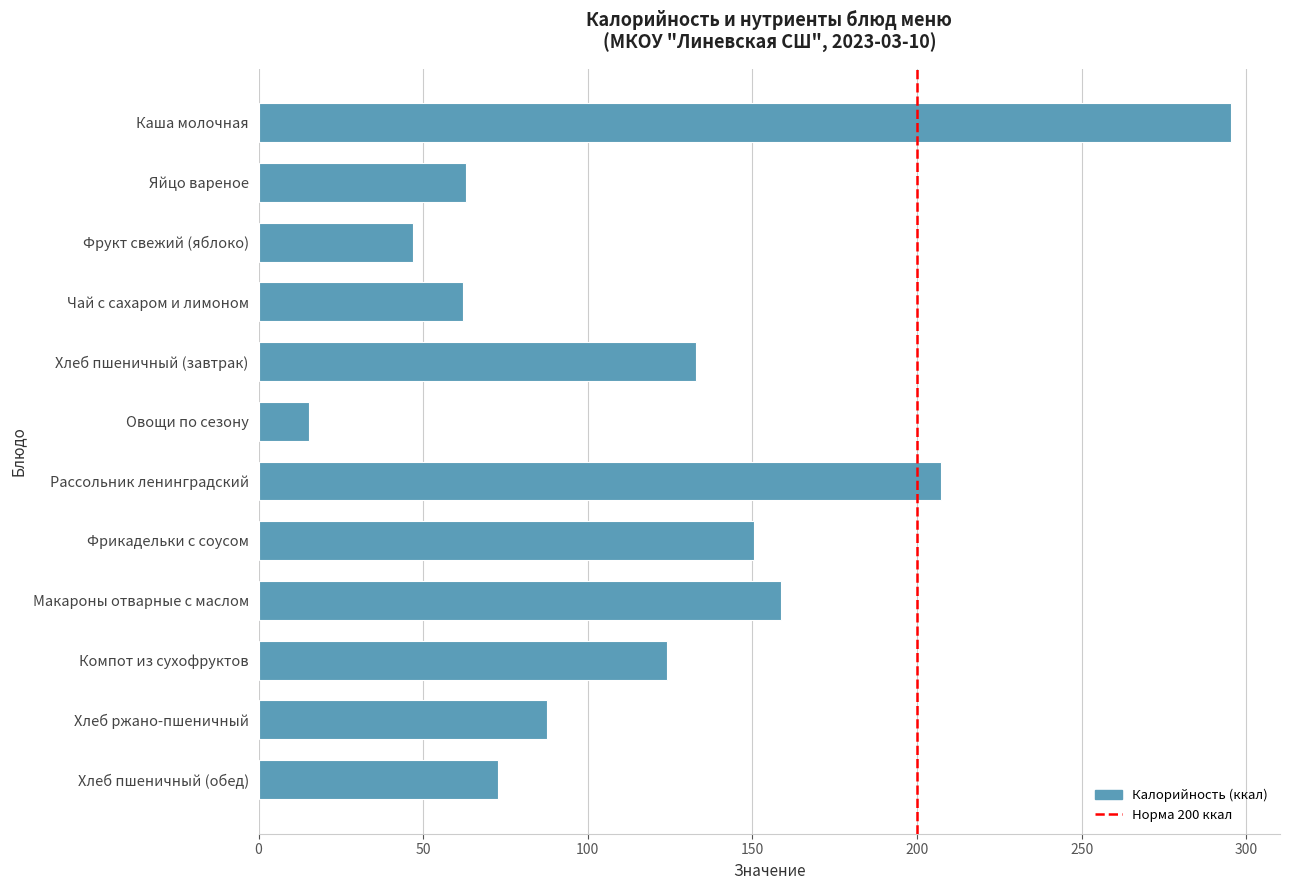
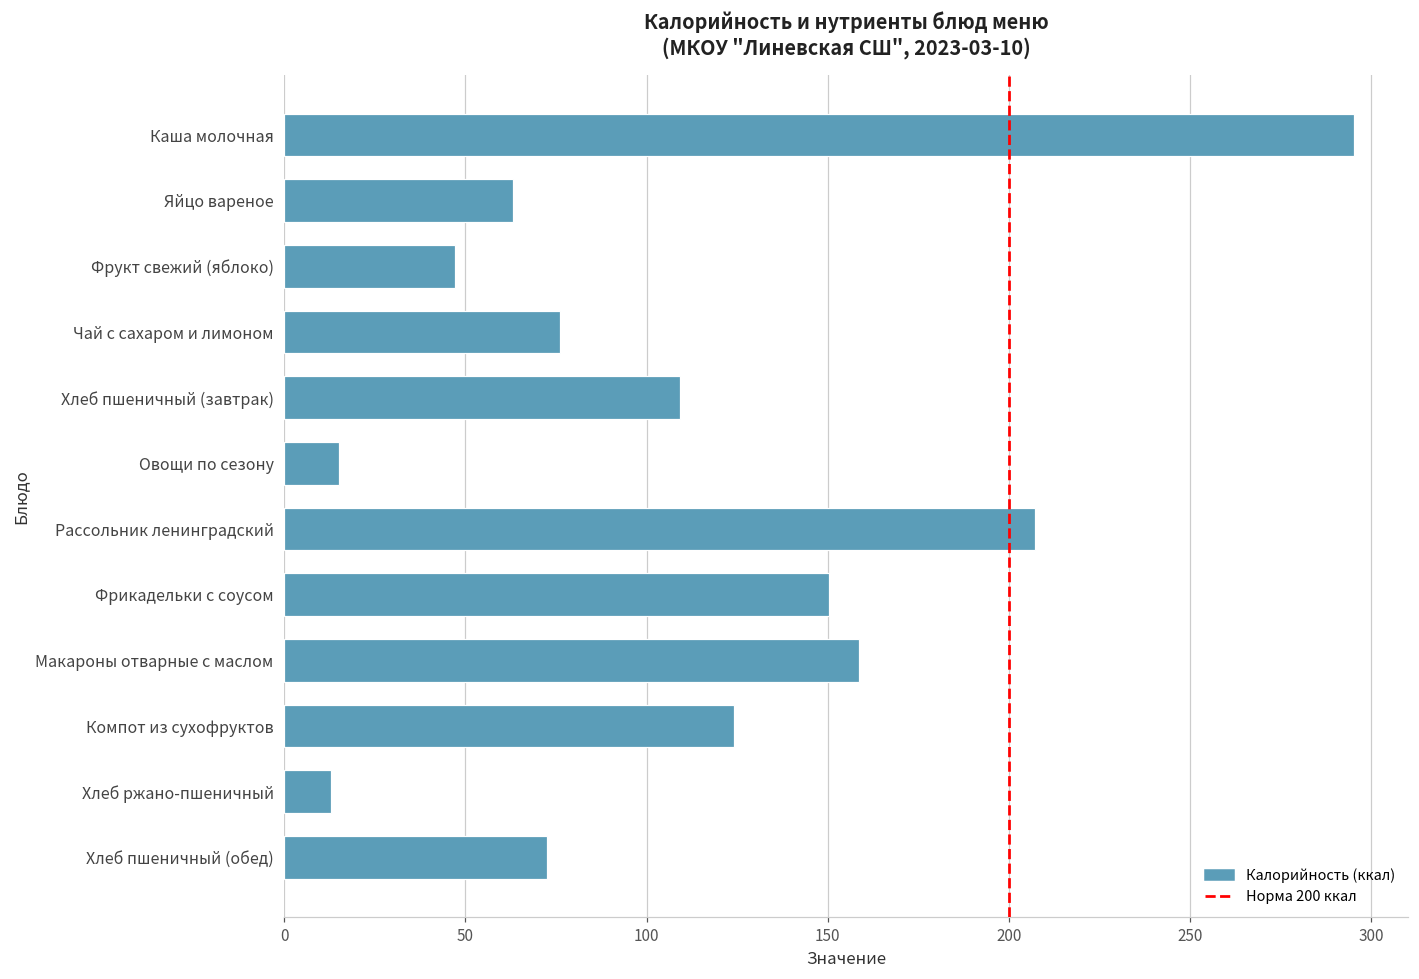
Чай с сахаром и лимоном: 62 -> 76
Хлеб пшеничный (завтрак): 133 -> 109
Хлеб ржано-пшеничный: 88 -> 13
